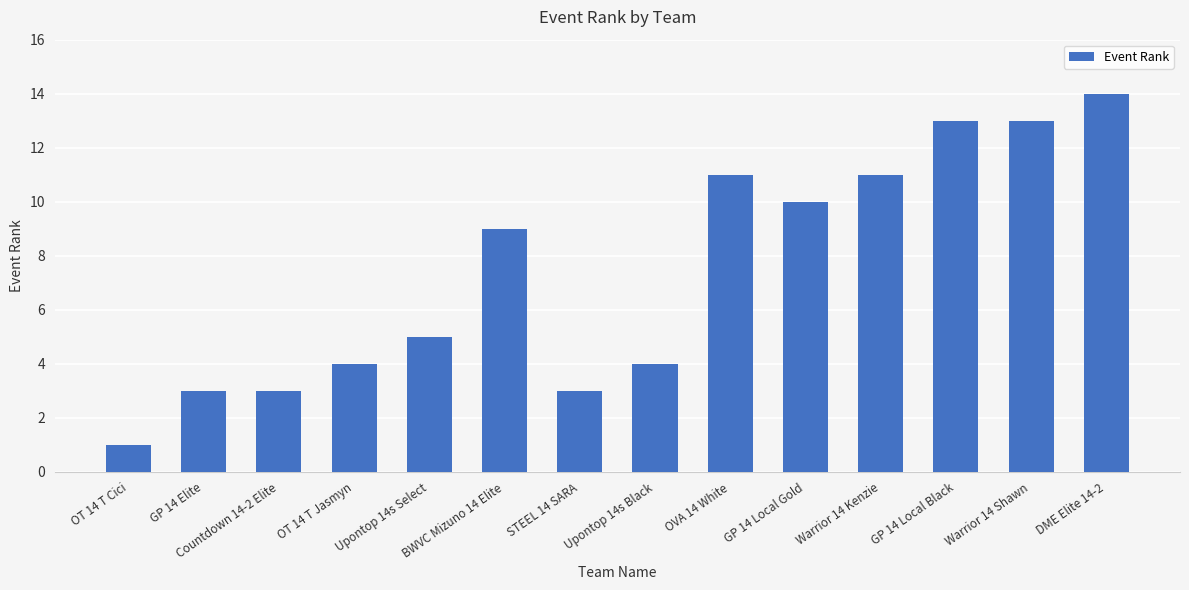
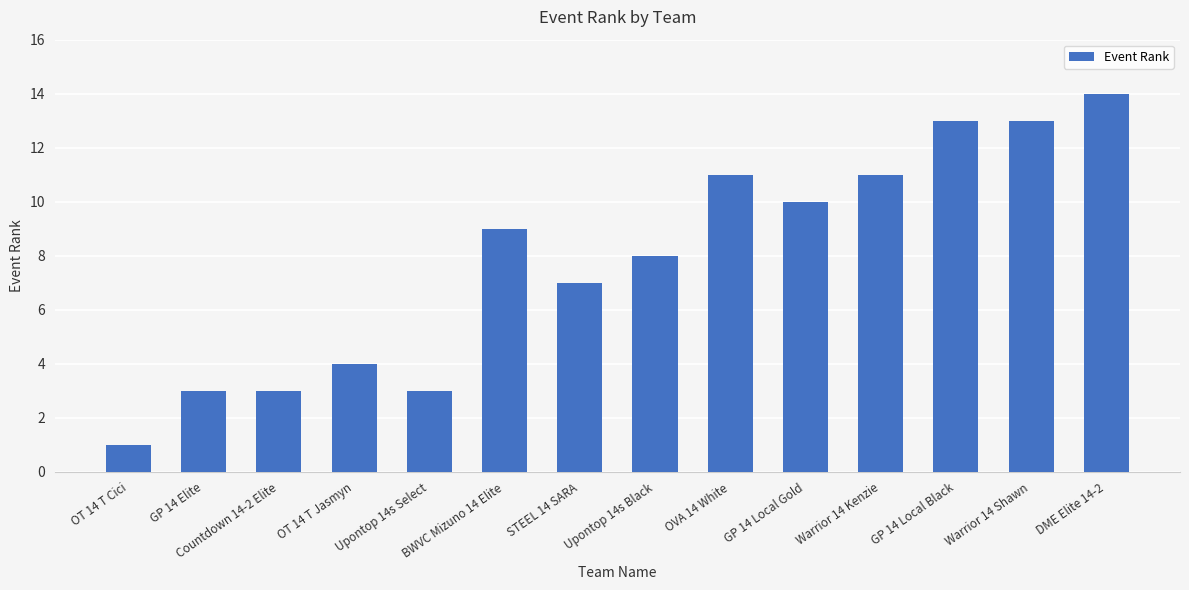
Upontop 14s Select: 5 -> 3
STEEL 14 SARA: 3 -> 7
Upontop 14s Black: 4 -> 8
